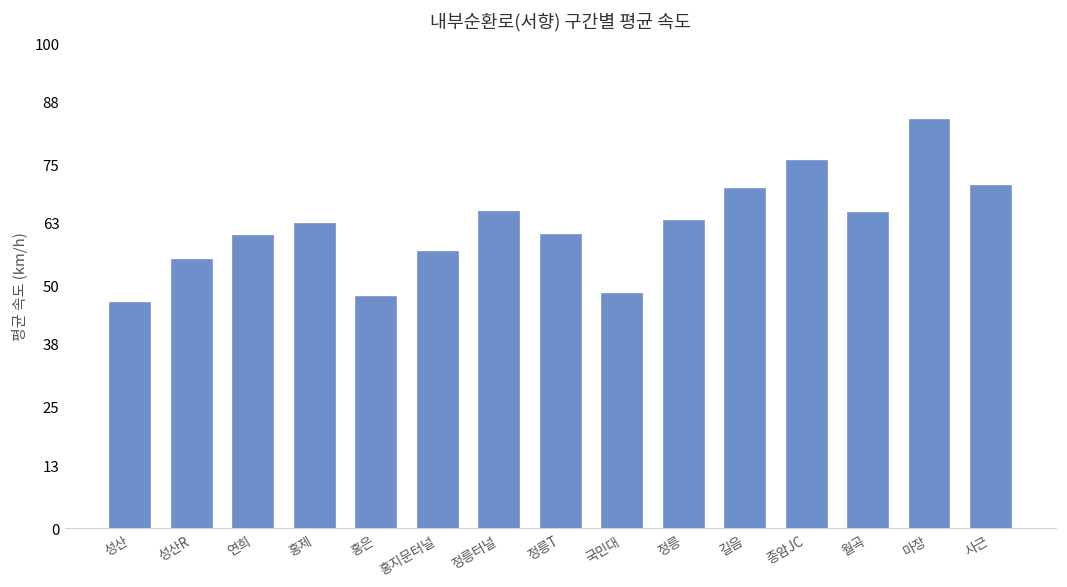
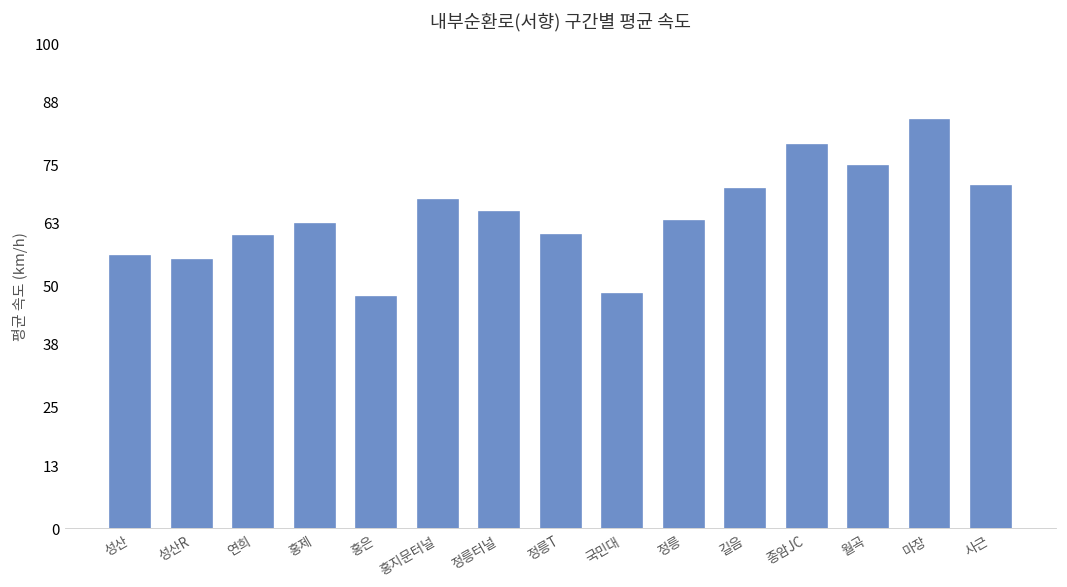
성산: 46 -> 56
홍지문터널: 57 -> 68
종암JC: 76 -> 79
월곡: 65 -> 75
